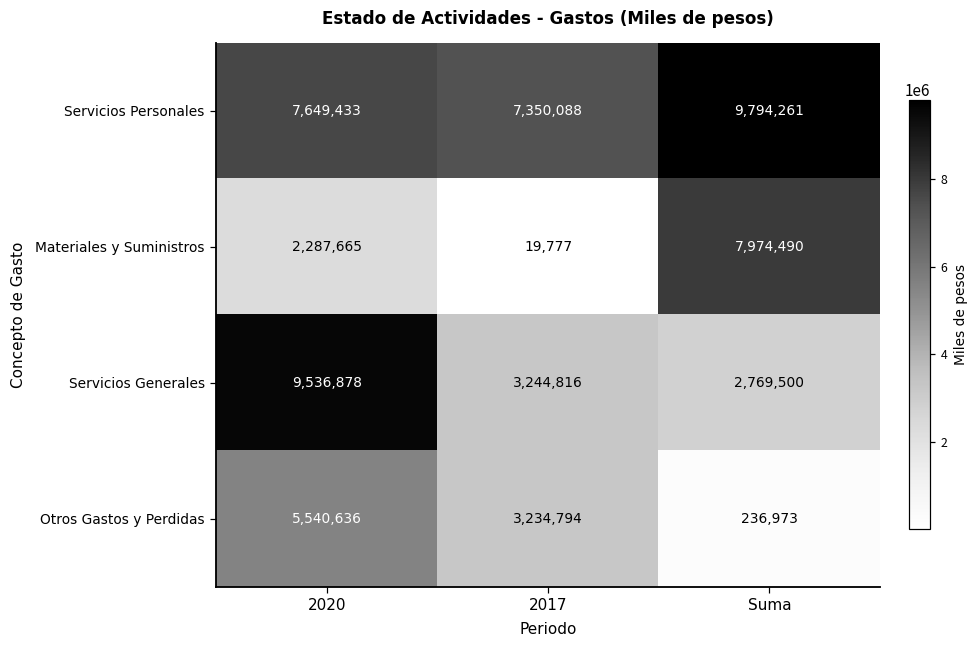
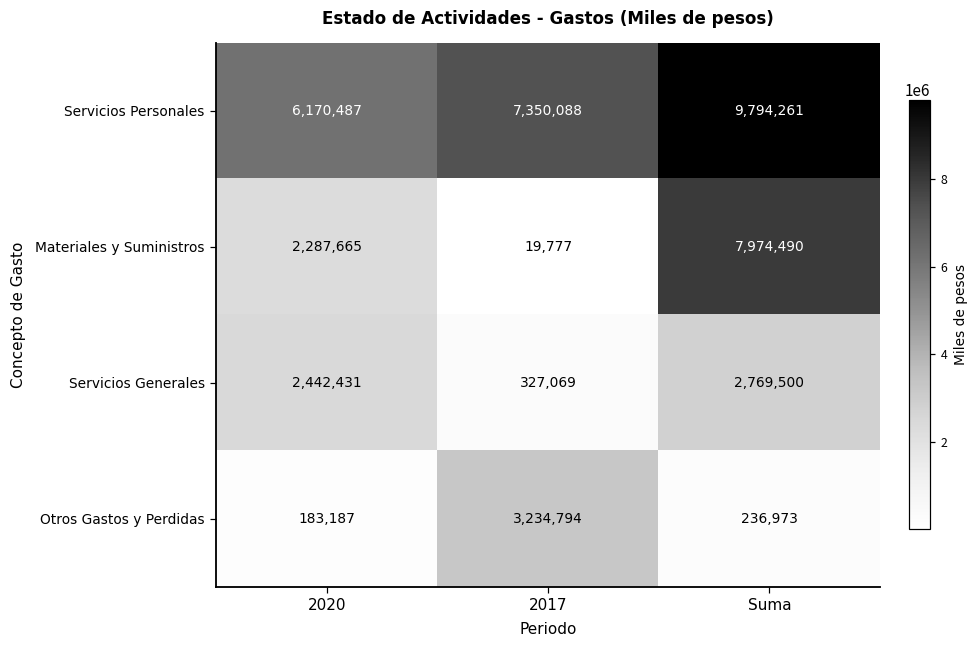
Servicios Personales, 2020: 7,649,433 -> 6,170,487
Servicios Generales, 2020: 9,536,878 -> 2,442,431
Servicios Generales, 2017: 3,244,816 -> 327,069
Otros Gastos y Perdidas, 2020: 5,540,636 -> 183,187
